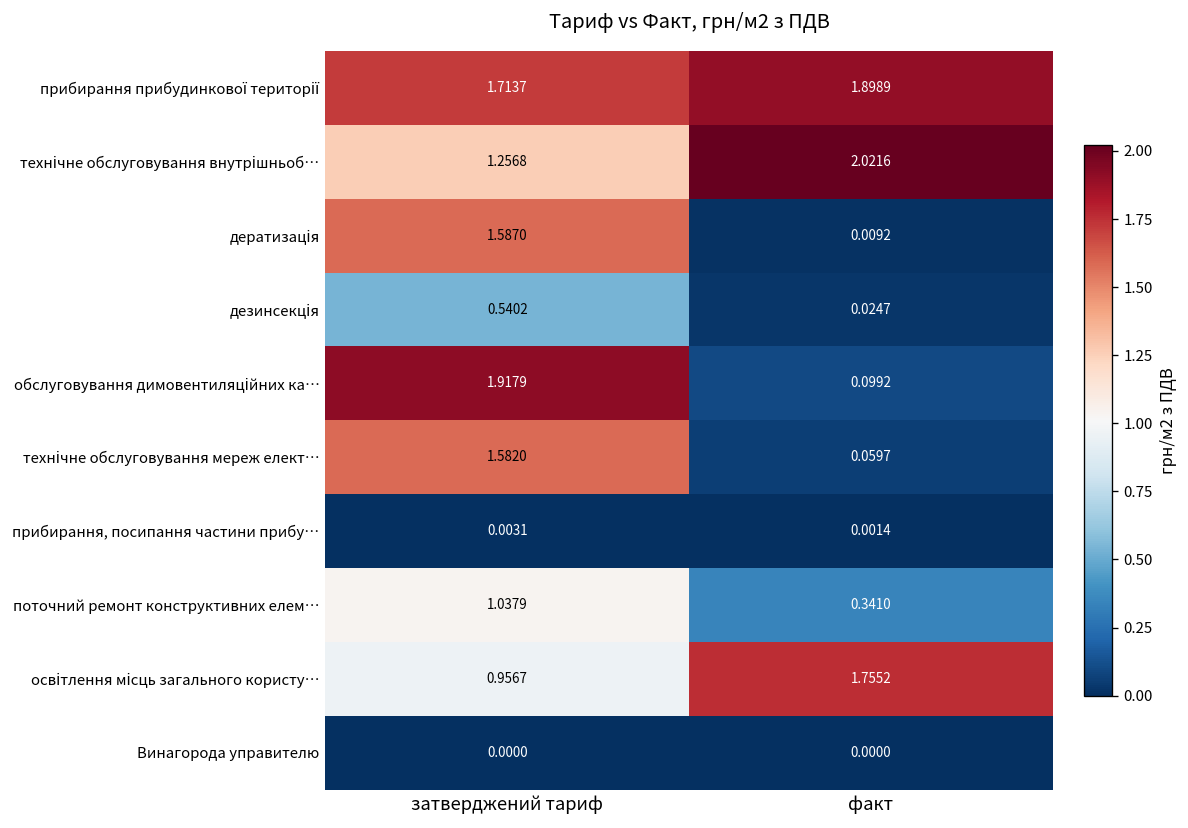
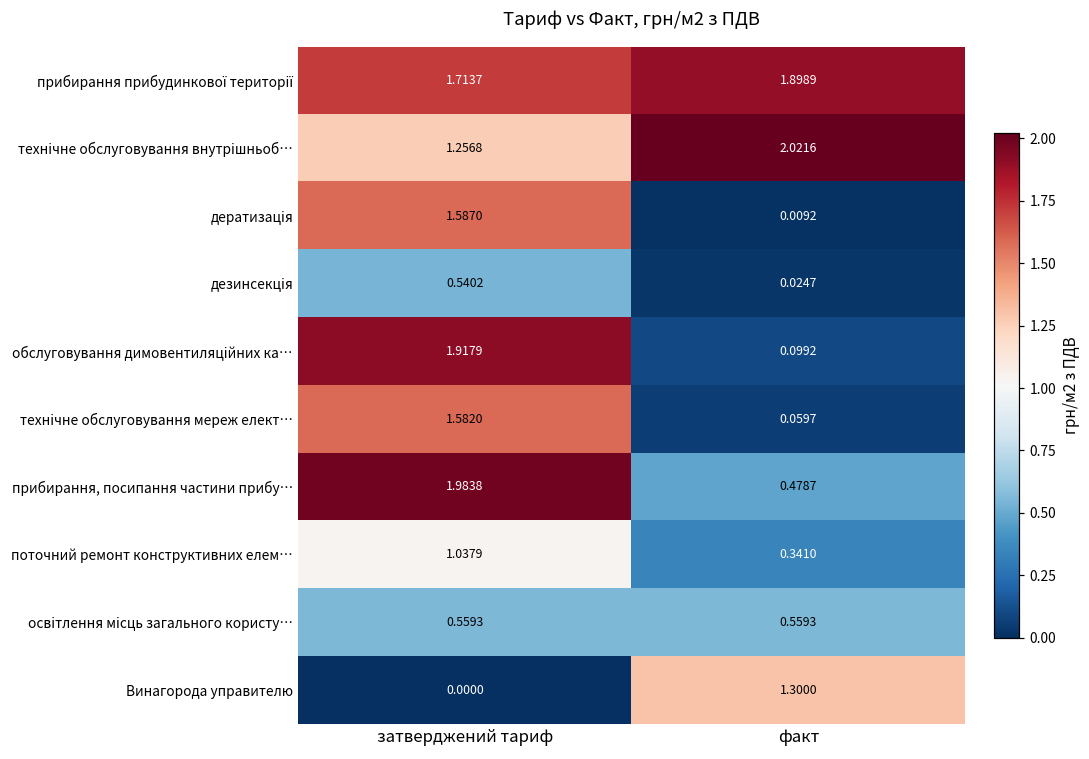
прибирання, посипання частини прибу…, затверджений тариф: 0.0031 -> 1.9838
прибирання, посипання частини прибу…, факт: 0.0014 -> 0.4787
освітлення місць загального користу…, затверджений тариф: 0.9567 -> 0.5593
освітлення місць загального користу…, факт: 1.7552 -> 0.5593
Винагорода управителю, факт: 0.0000 -> 1.3000
